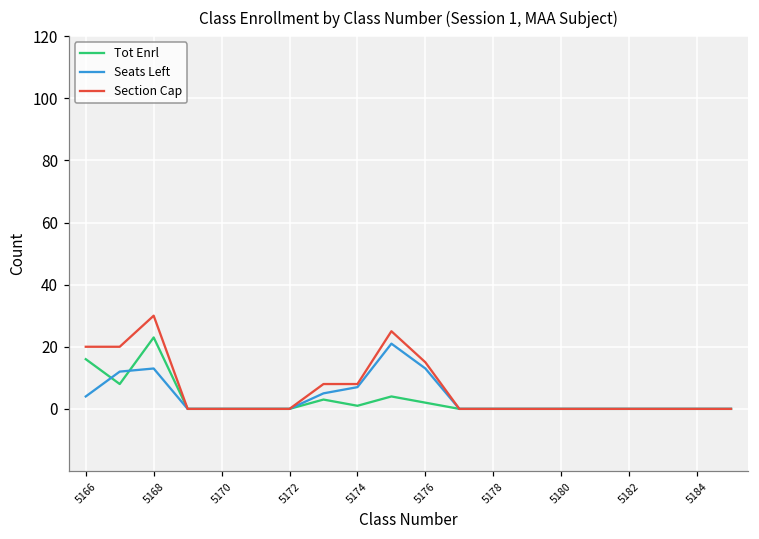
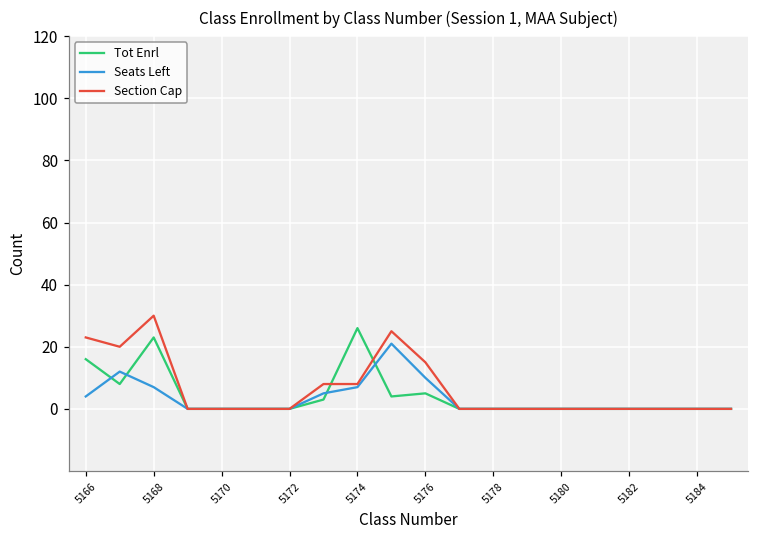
Section Cap, 5166: 20 -> 23
Seats Left, 5168: 13 -> 7
Tot Enrl, 5174: 1 -> 26
Tot Enrl, 5176: 2 -> 5
Seats Left, 5176: 13 -> 10
